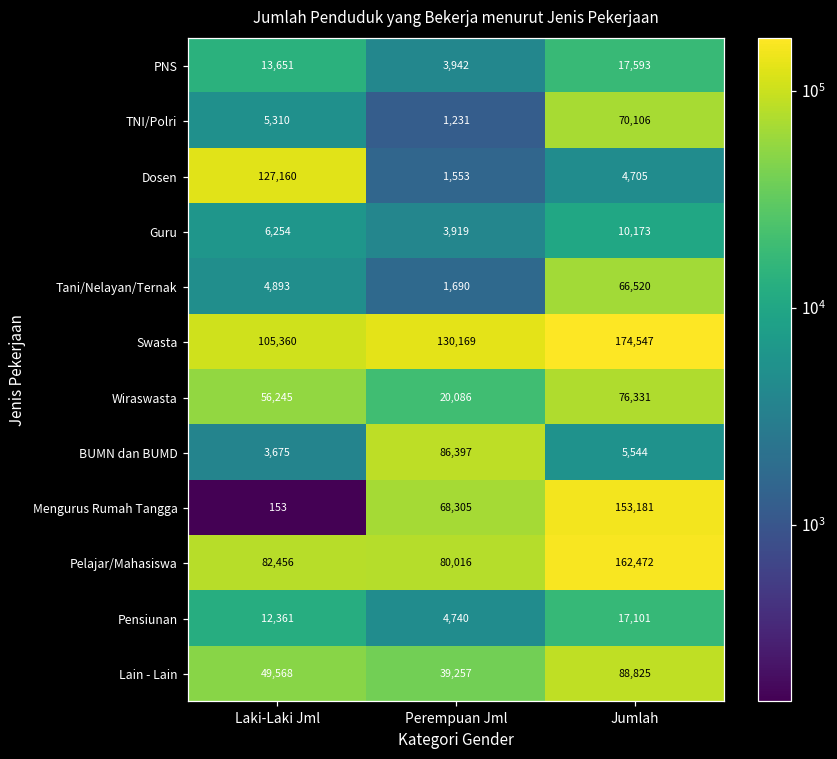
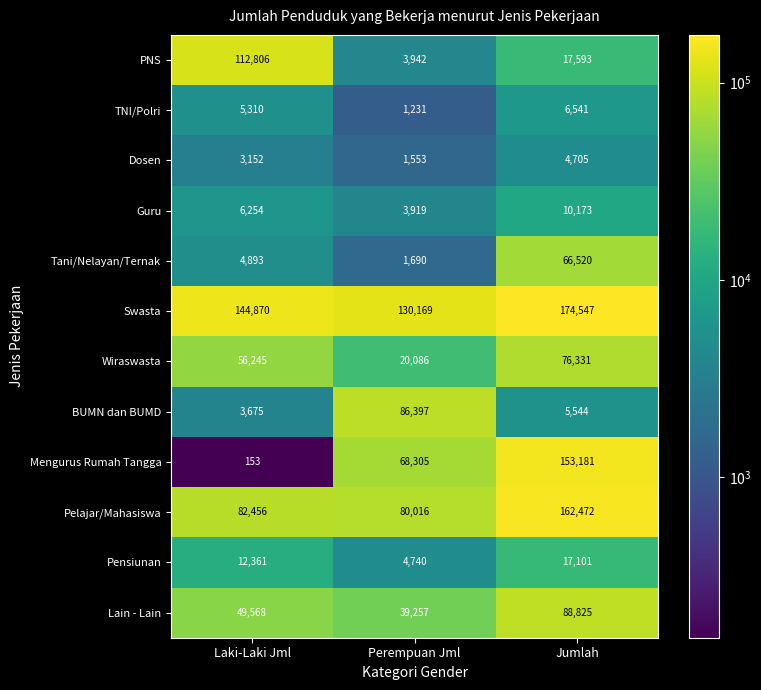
PNS, Laki-Laki Jml: 13,651 -> 112,806
TNI/Polri, Jumlah: 70,106 -> 6,541
Dosen, Laki-Laki Jml: 127,160 -> 3,152
Swasta, Laki-Laki Jml: 105,360 -> 144,870
